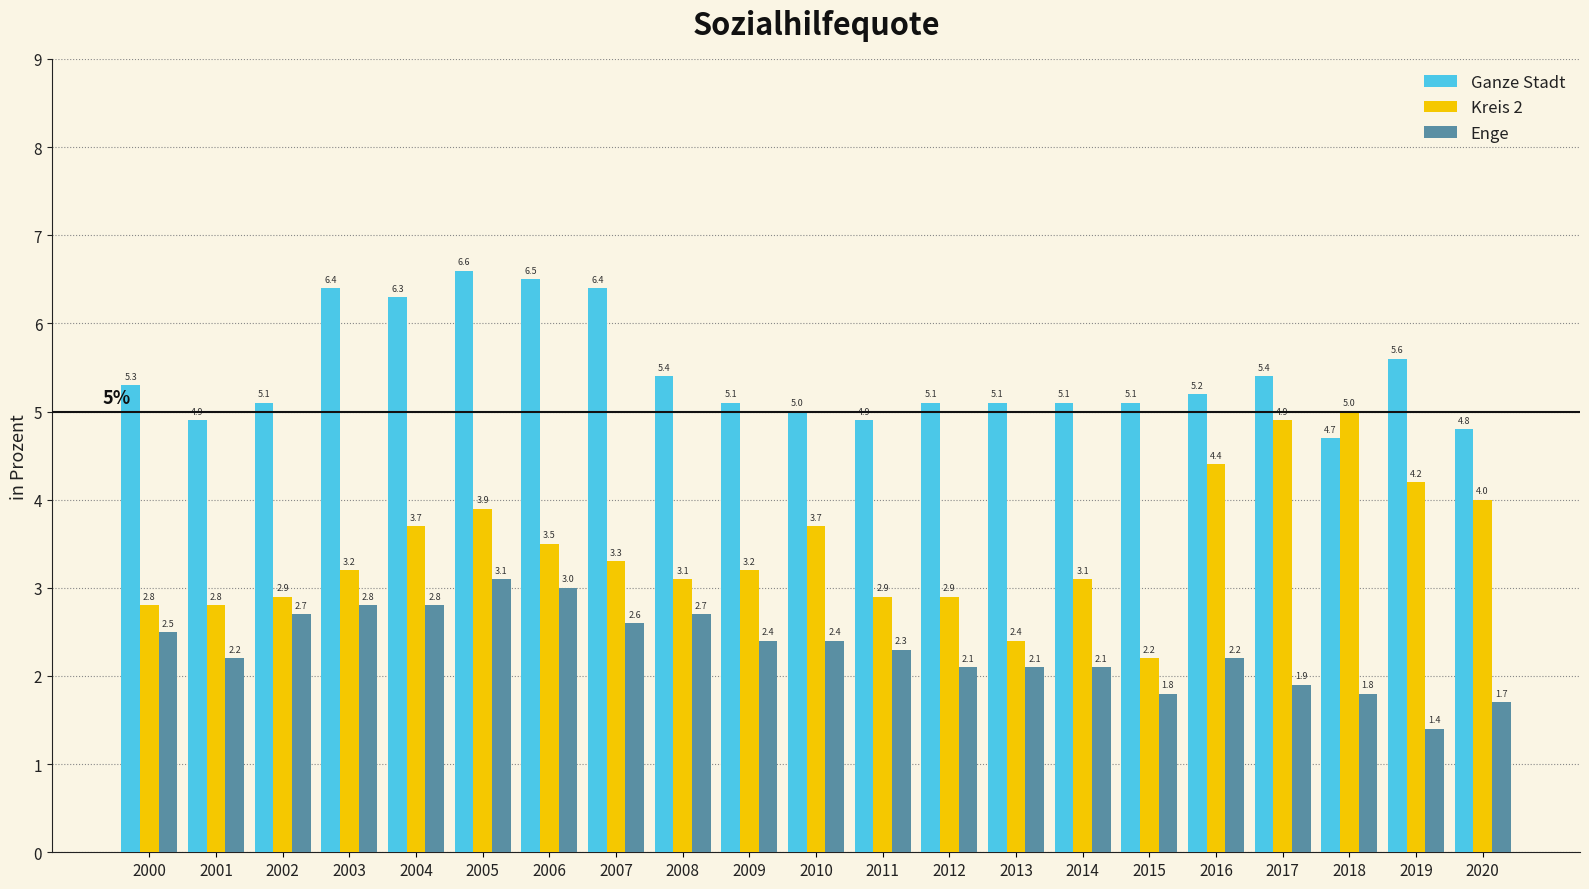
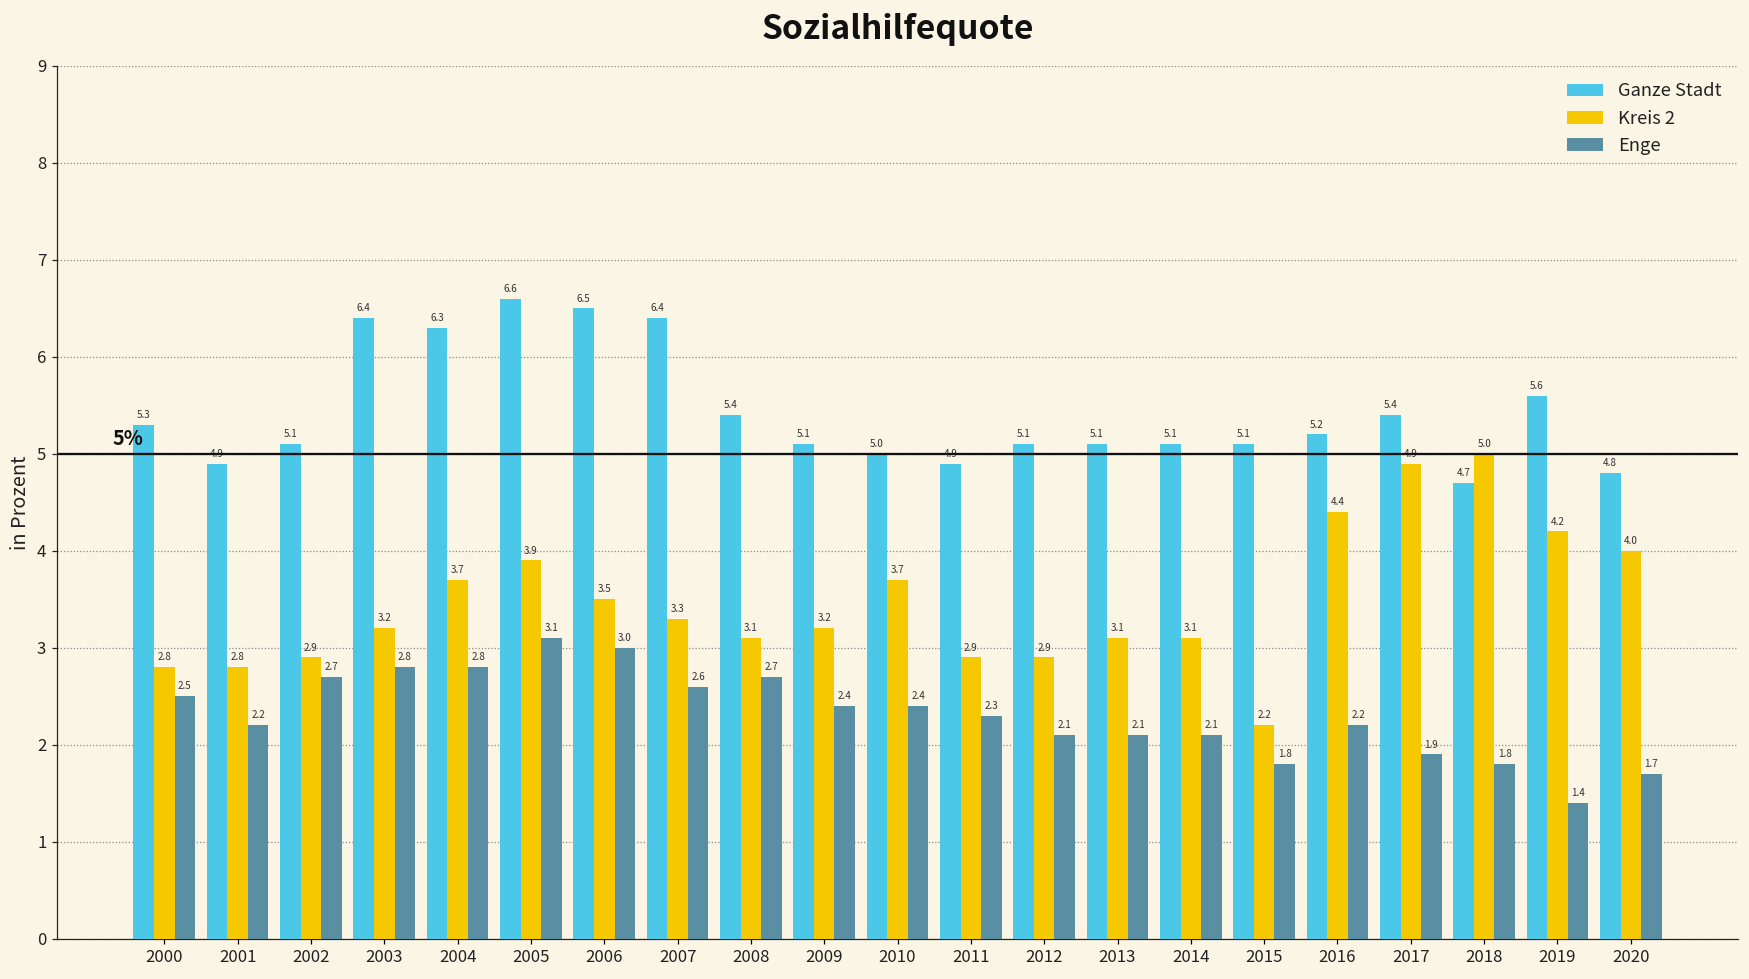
Kreis 2, 2013: 2.4 -> 3.1
